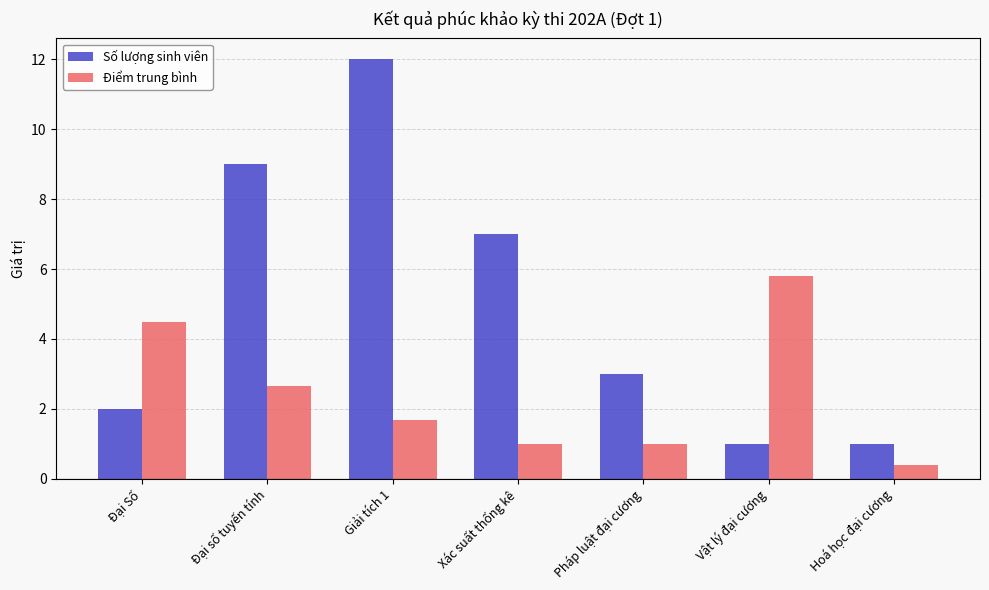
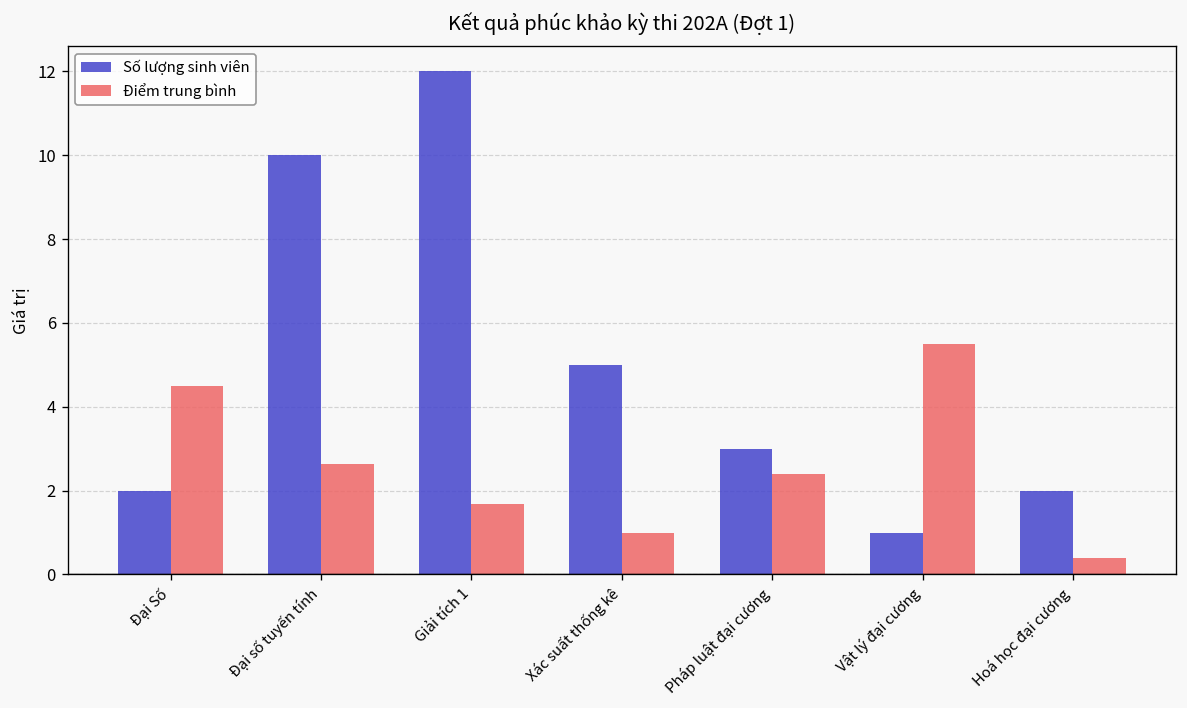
Số lượng sinh viên, Đại số tuyến tính: 9 -> 10
Số lượng sinh viên, Xác suất thống kê: 7 -> 5
Điểm trung bình, Pháp luật đại cương: 1.0 -> 2.4
Điểm trung bình, Vật lý đại cương: 5.8 -> 5.5
Số lượng sinh viên, Hoá học đại cương: 1 -> 2
